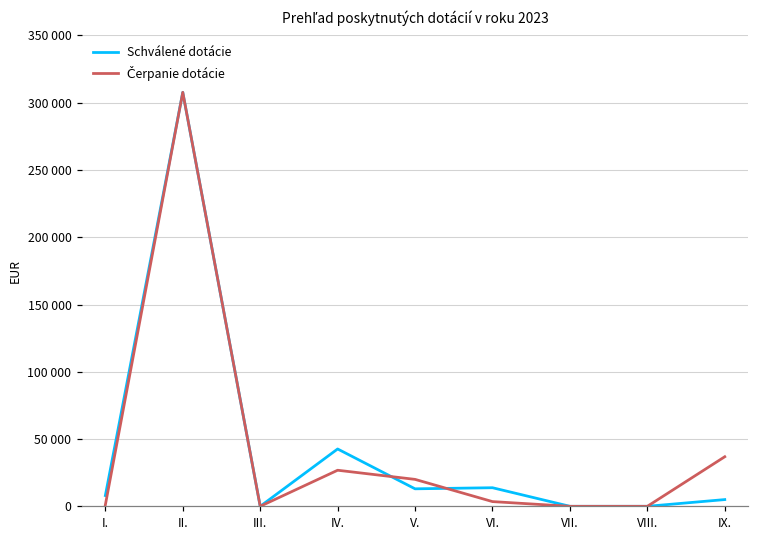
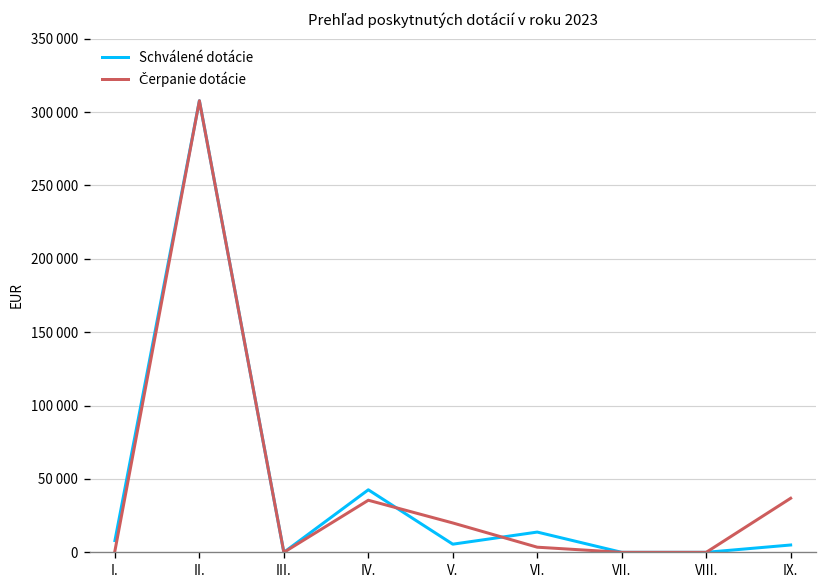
Čerpanie dotácie, IV.: 27000 -> 36000
Schválené dotácie, V.: 13000 -> 6000
